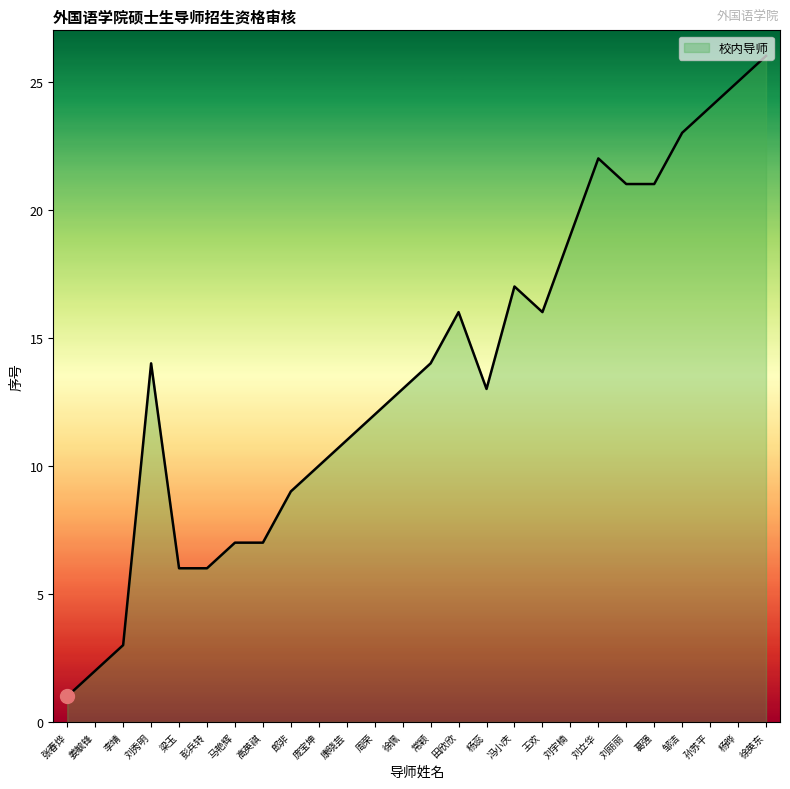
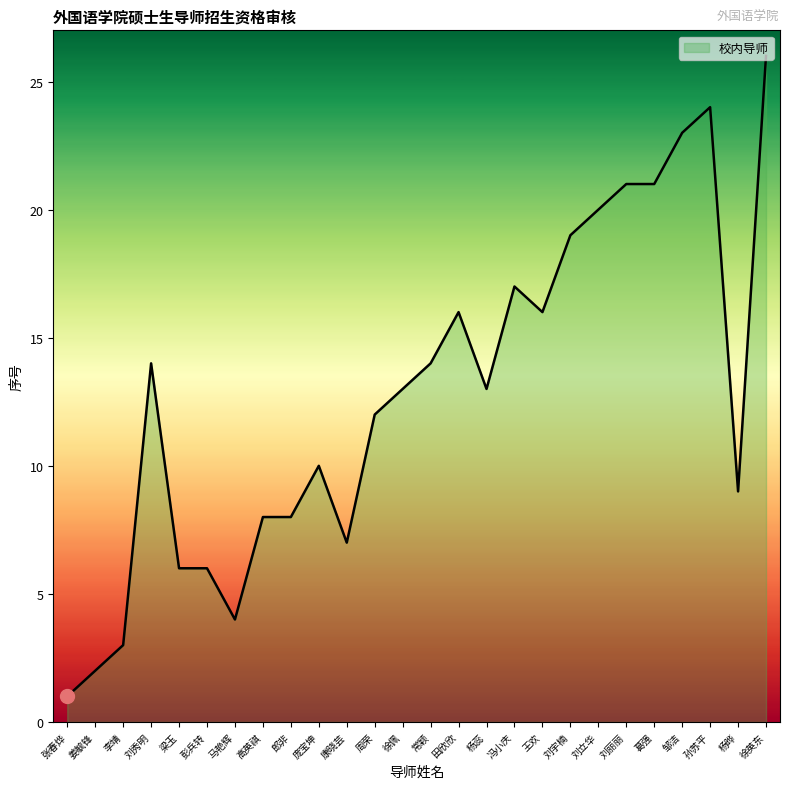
校内导师, 马艳辉: 7 -> 4
校内导师, 高英祺: 7 -> 8
校内导师, 郎非: 9 -> 8
校内导师, 康晓芸: 11 -> 7
校内导师, 刘立华: 22 -> 20
校内导师, 杨晔: 25 -> 9
